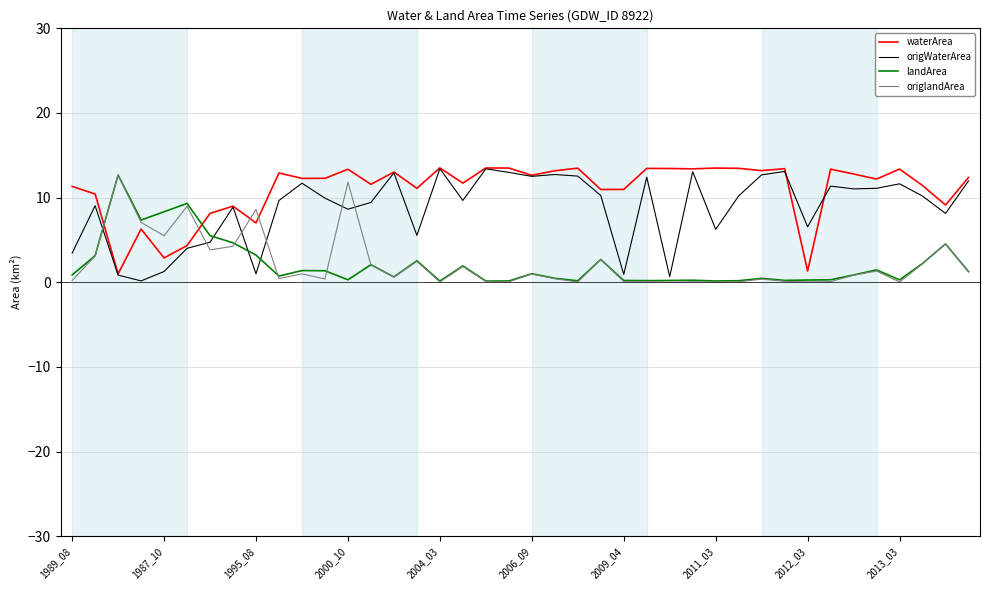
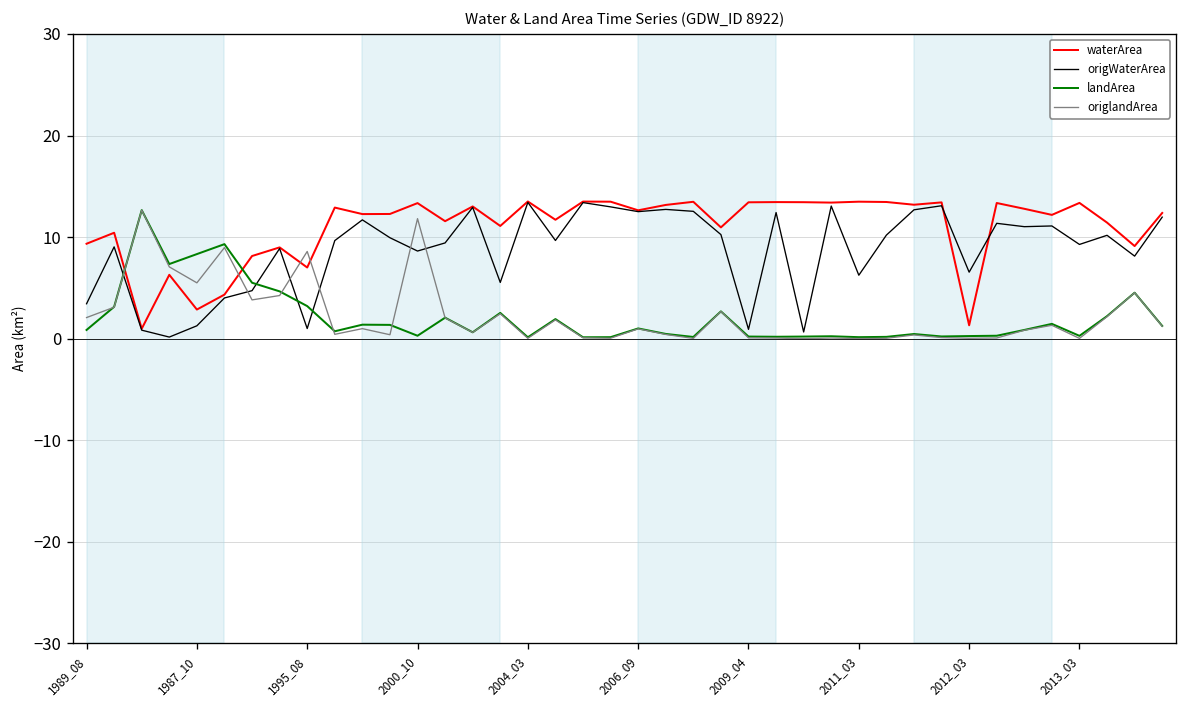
waterArea, 1989_08: 11 -> 9
origlandArea, 1989_08: 0 -> 2
waterArea, 2009_04: 11 -> 13
origWaterArea, 2013_03: 12 -> 9
